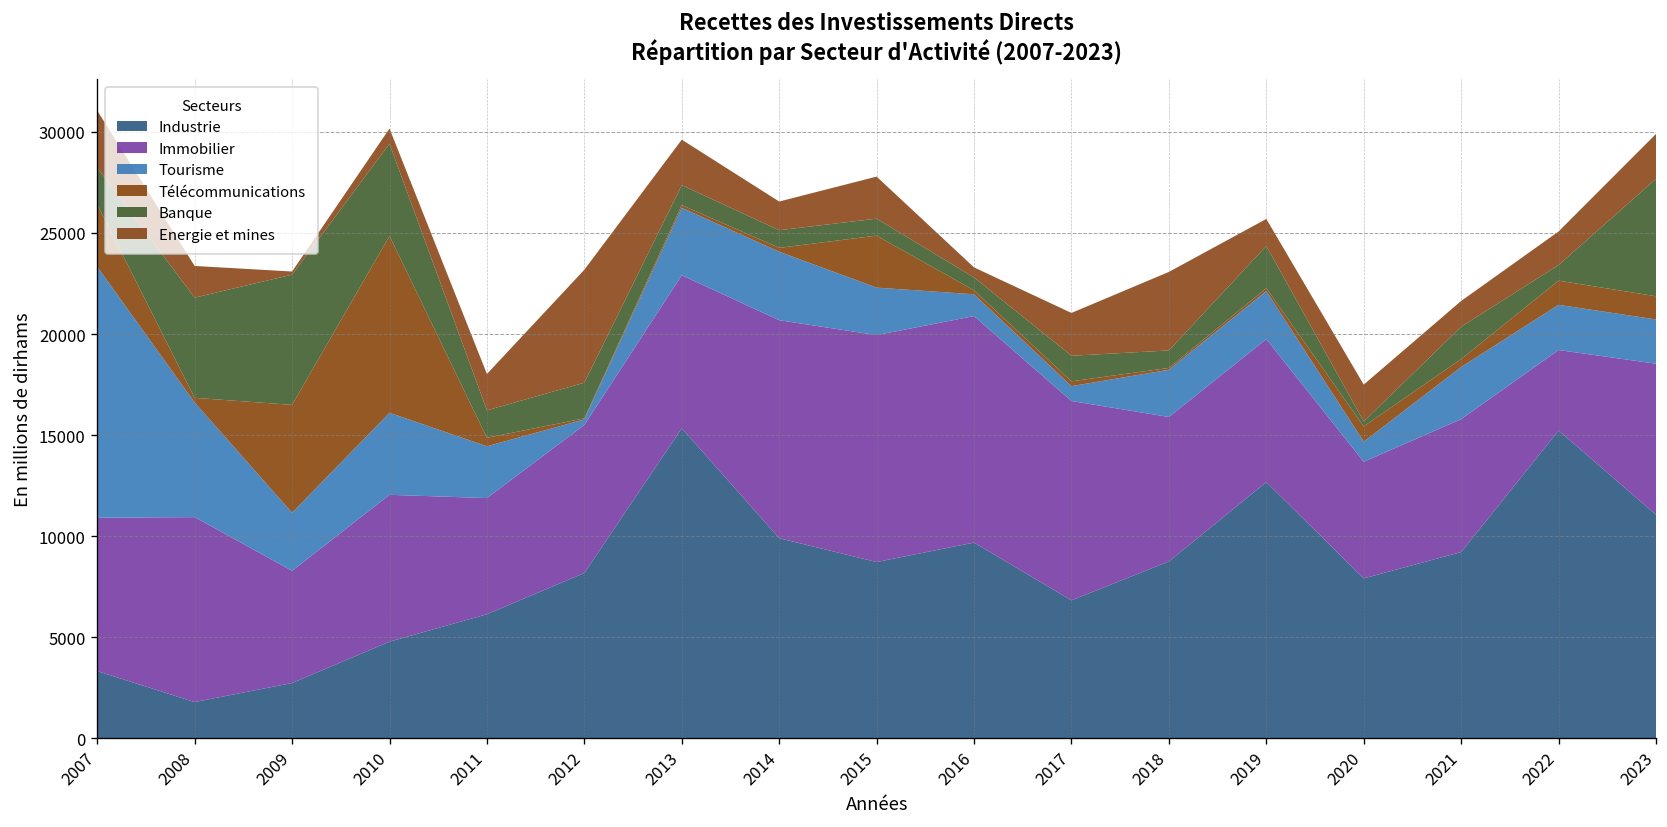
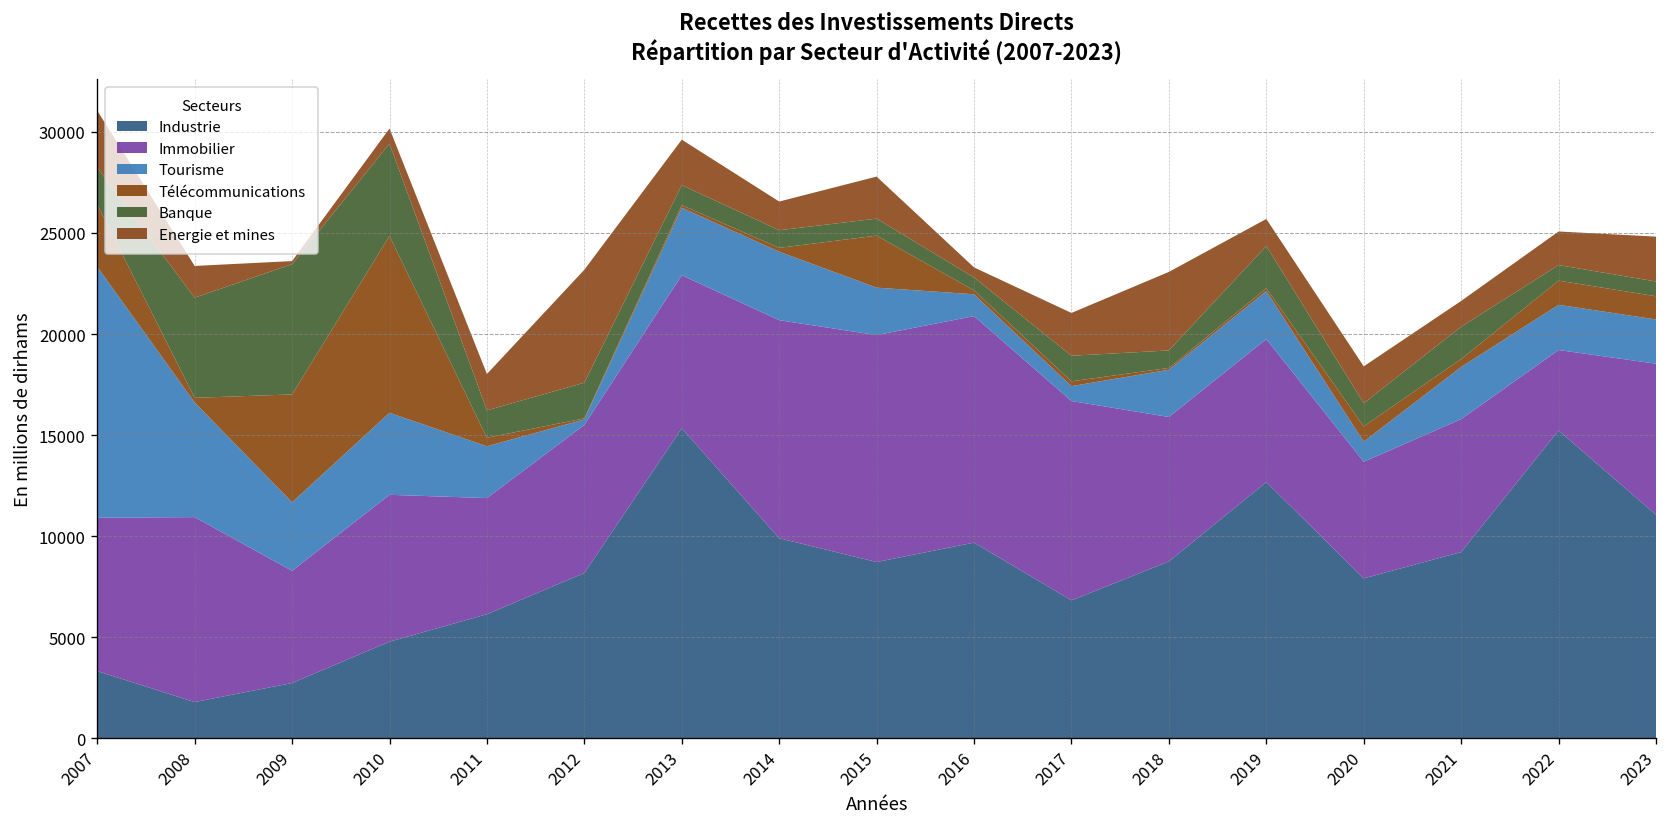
Tourisme, 2009: 2900 -> 3400
Banque, 2020: 200 -> 1100
Banque, 2023: 5800 -> 700
